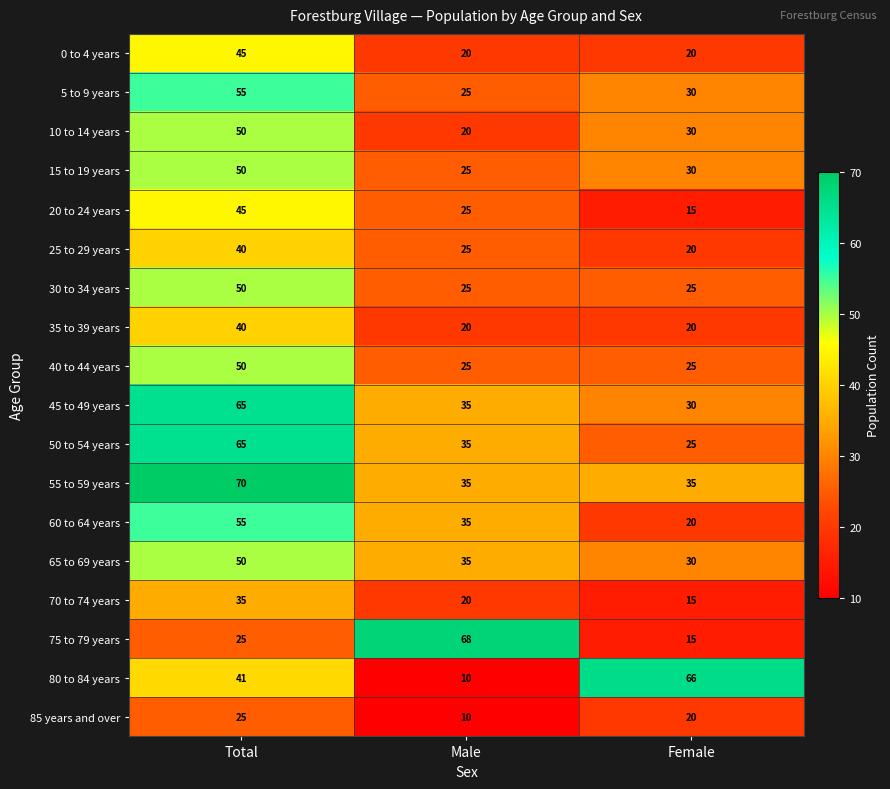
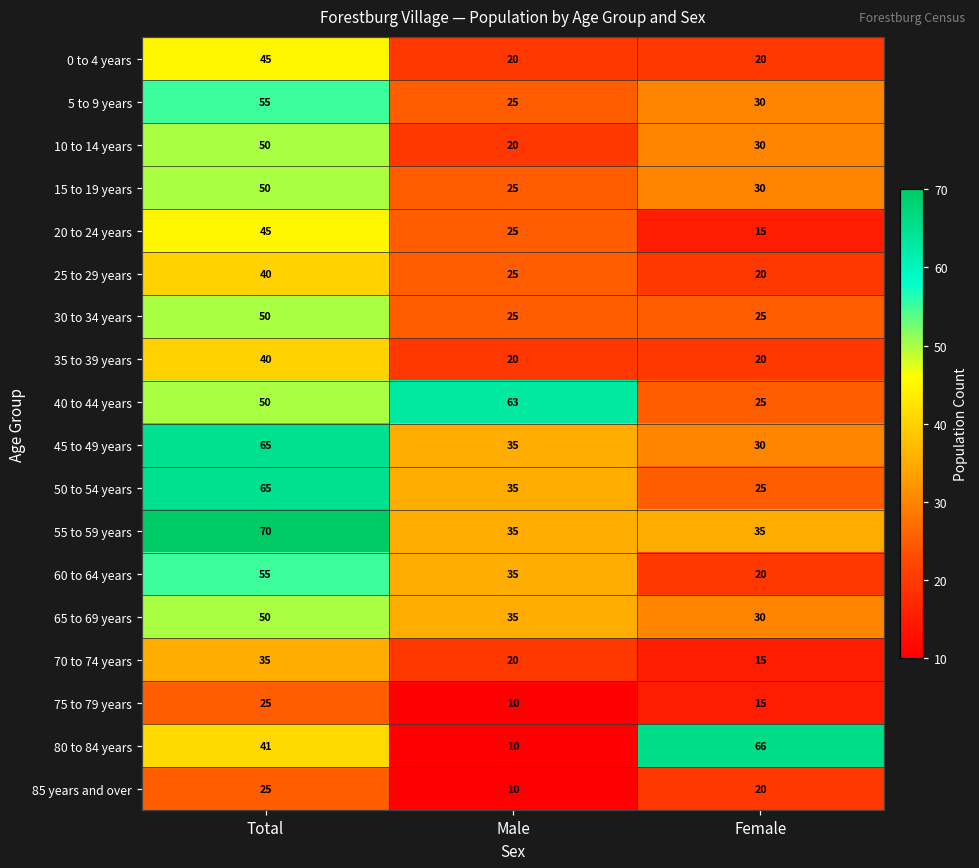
40 to 44 years, Male: 25 -> 63
75 to 79 years, Male: 68 -> 10
